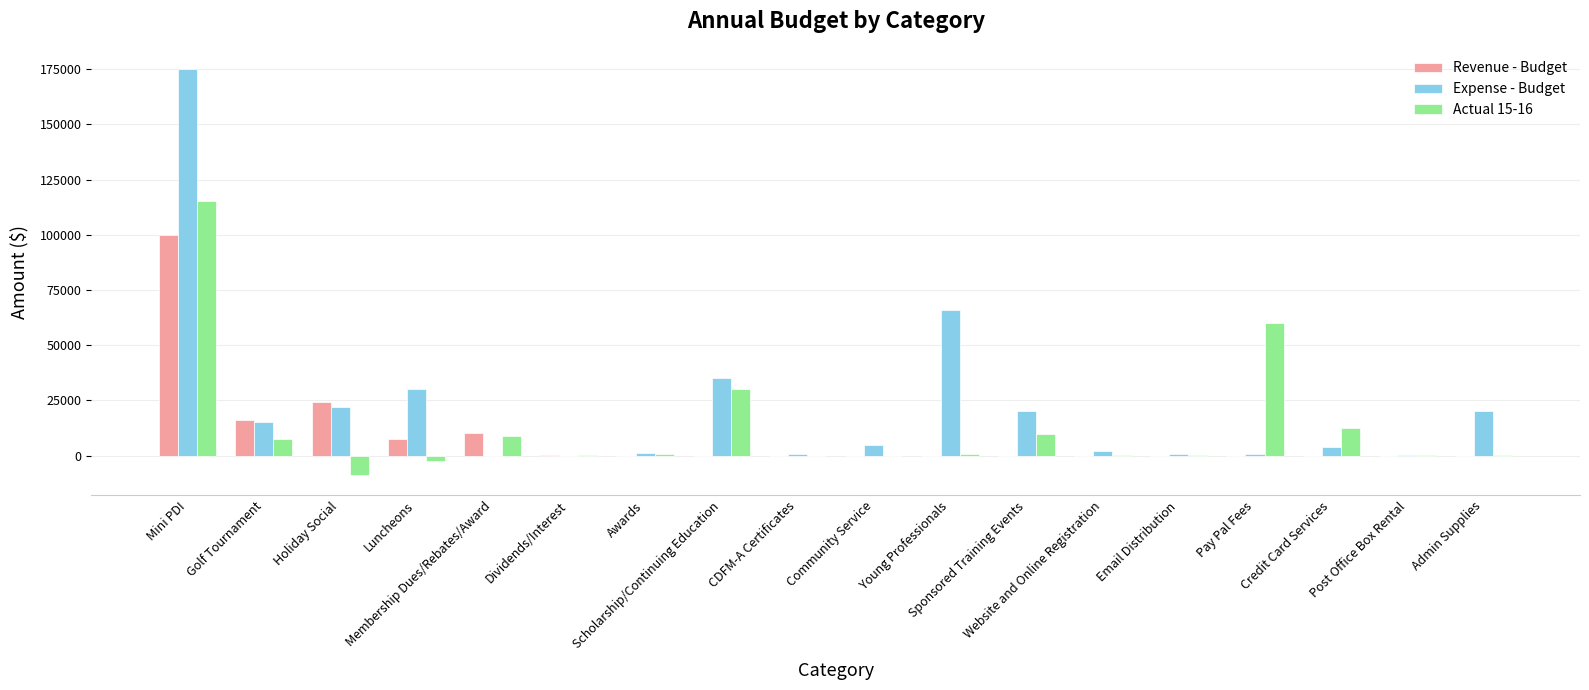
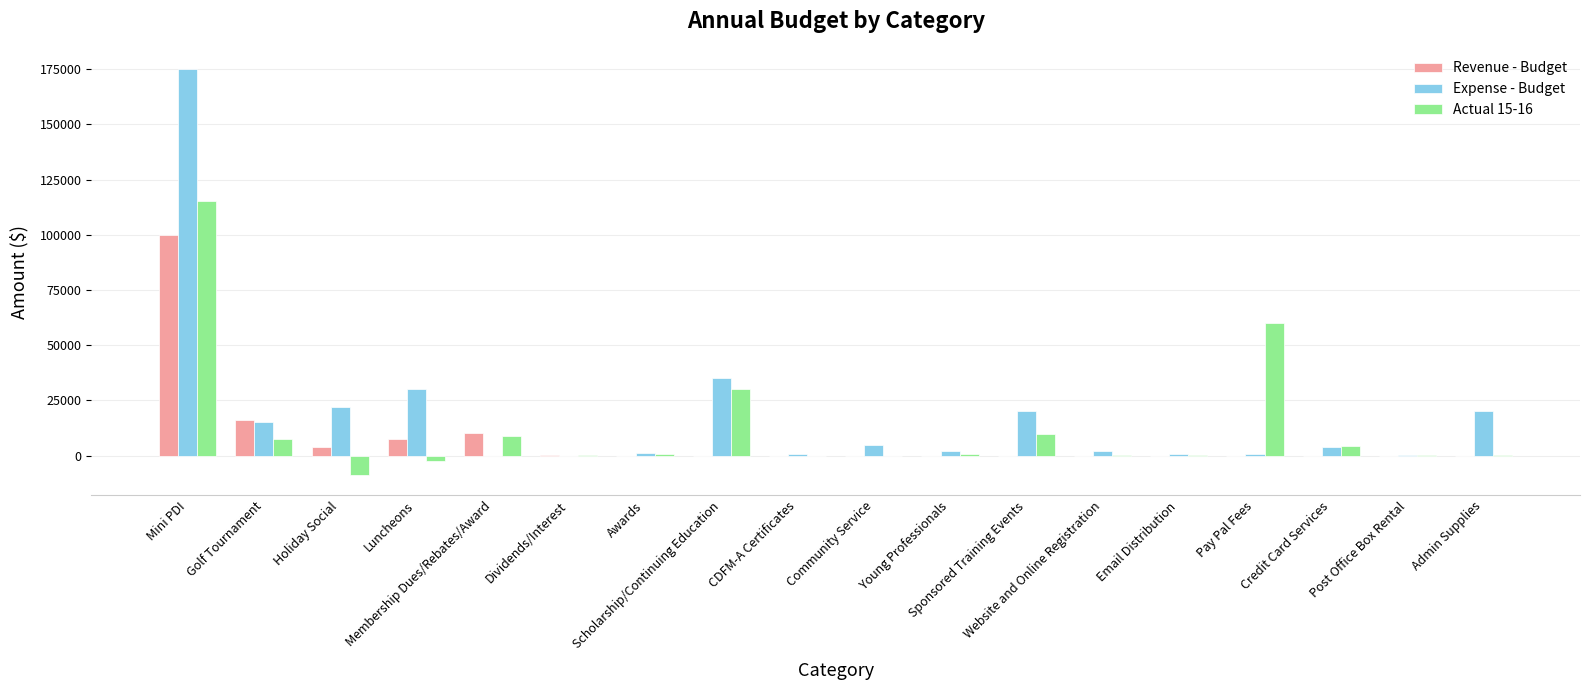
Revenue - Budget, Holiday Social: 24000 -> 4000
Expense - Budget, Young Professionals: 66000 -> 2000
Actual 15-16, Credit Card Services: 13000 -> 4000
